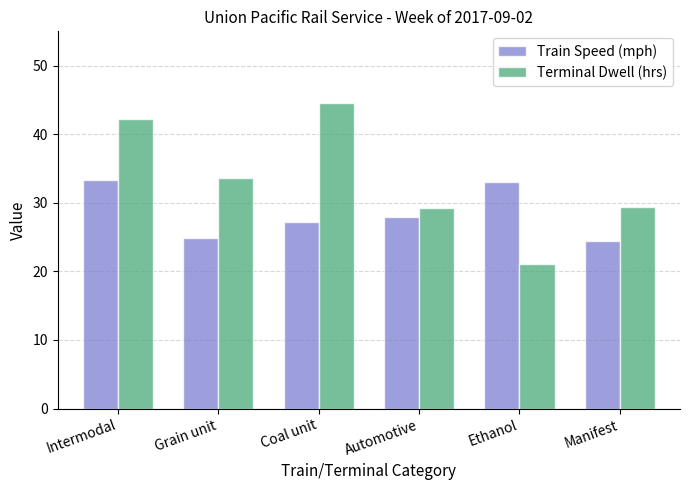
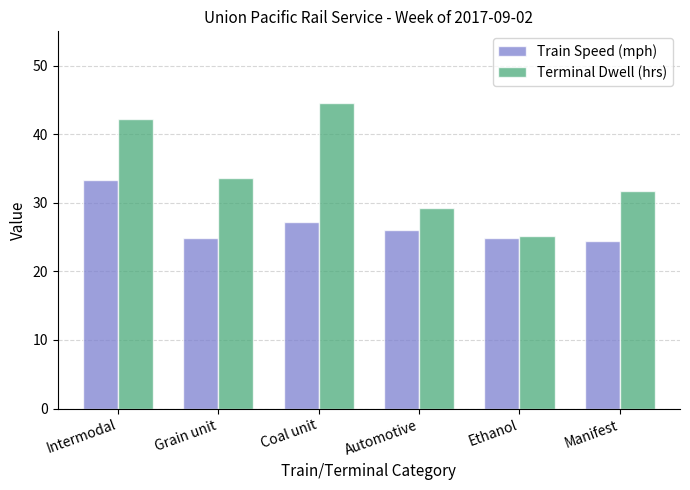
Train Speed (mph), Automotive: 28 -> 26
Train Speed (mph), Ethanol: 33 -> 25
Terminal Dwell (hrs), Ethanol: 21 -> 25
Terminal Dwell (hrs), Manifest: 29 -> 32
